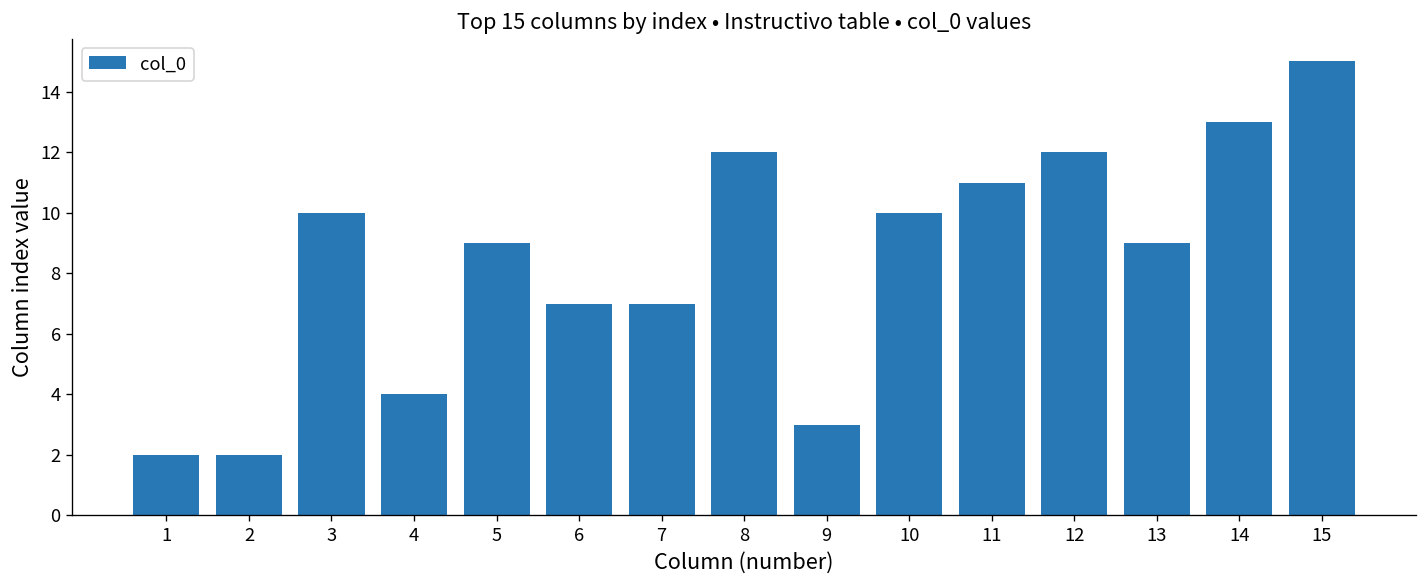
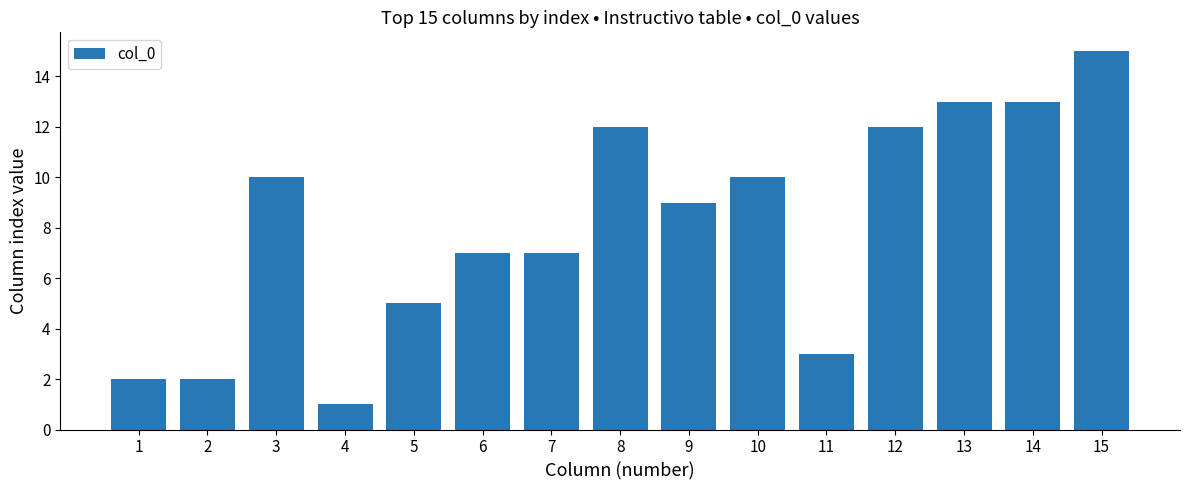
4: 4 -> 1
5: 9 -> 5
9: 3 -> 9
11: 11 -> 3
13: 9 -> 13
